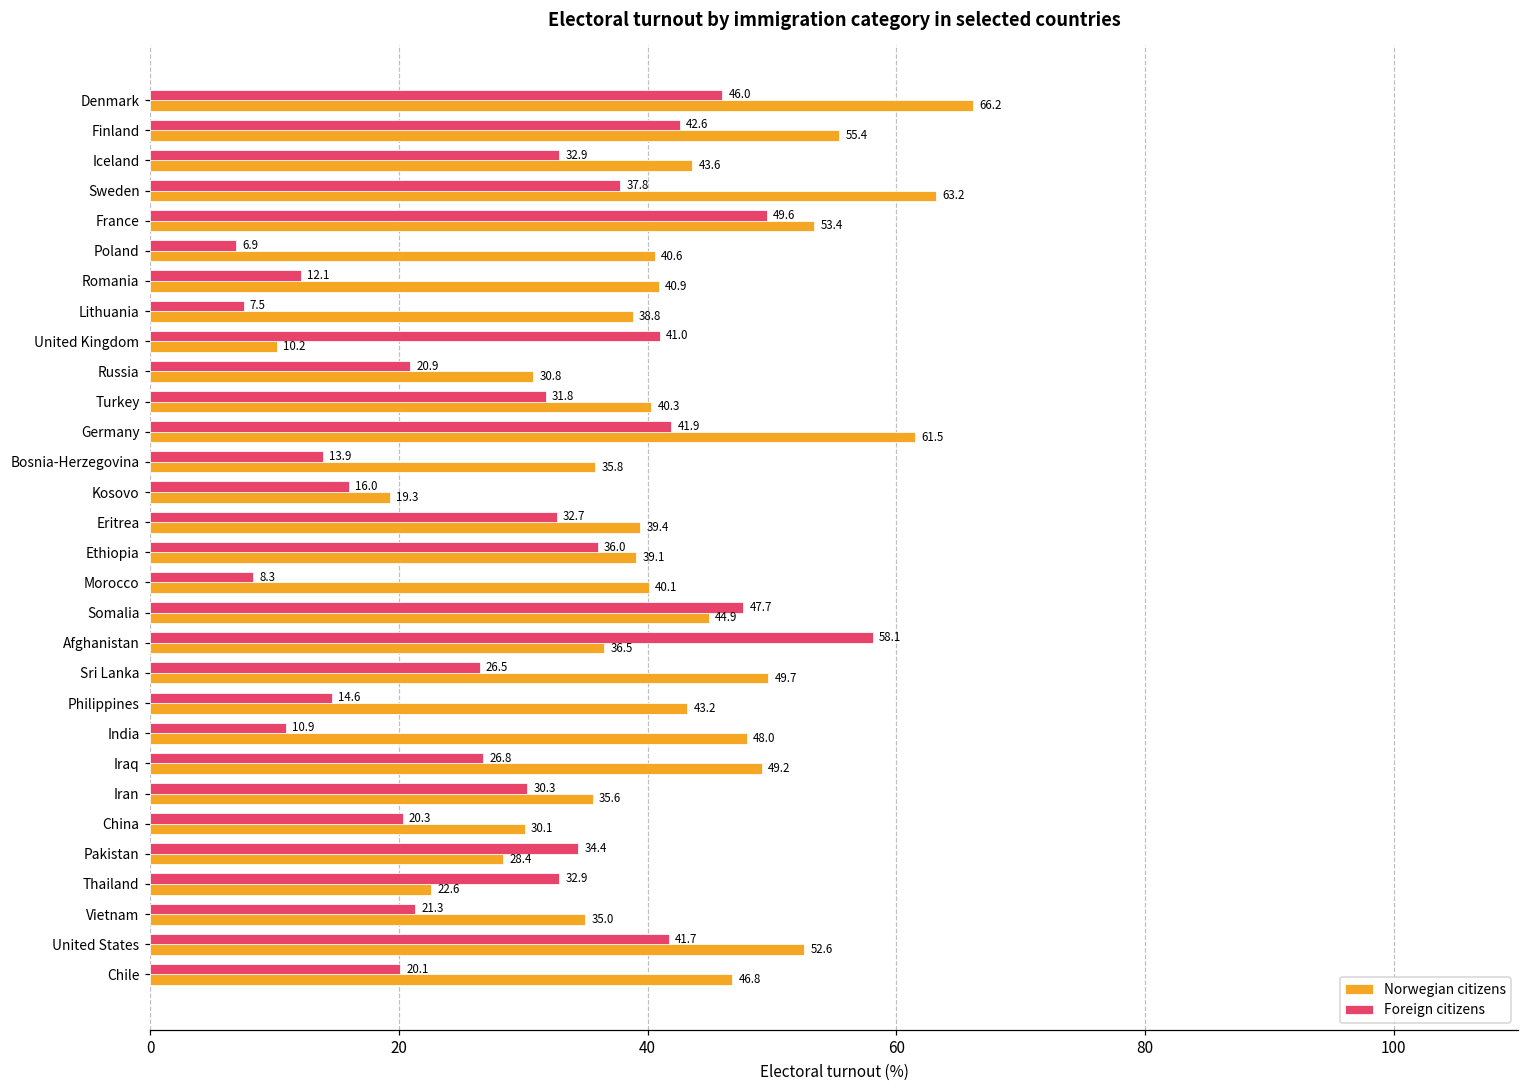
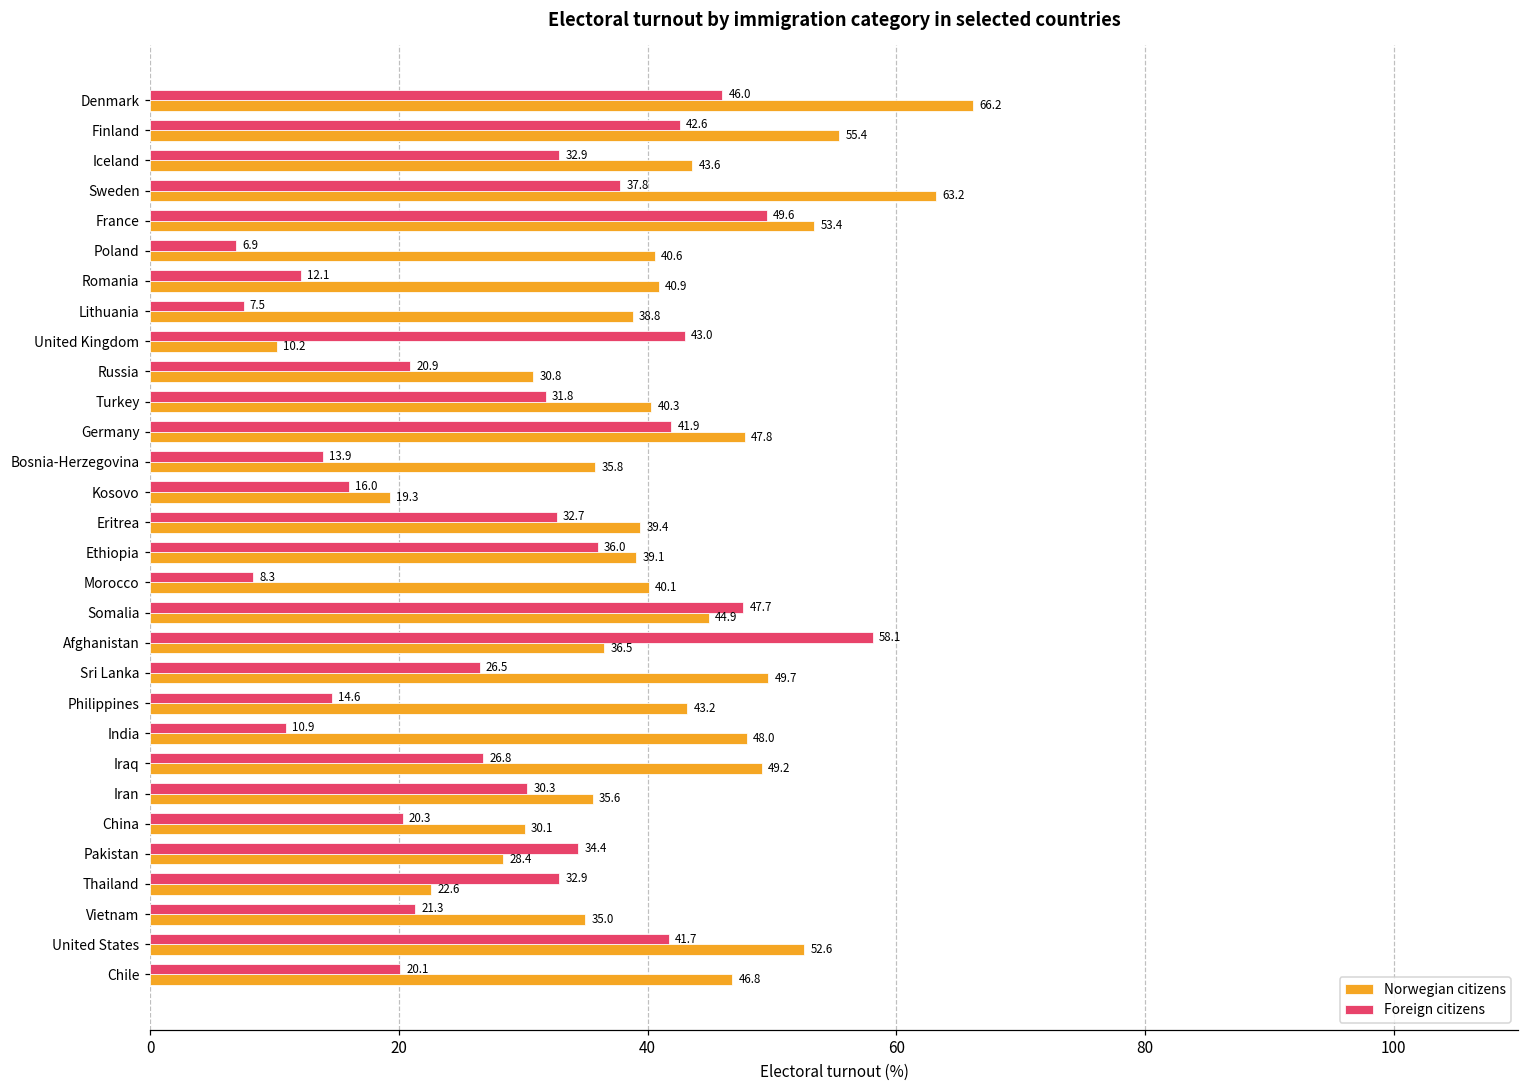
Foreign citizens, United Kingdom: 41.0 -> 43.0
Norwegian citizens, Germany: 61.5 -> 47.8
